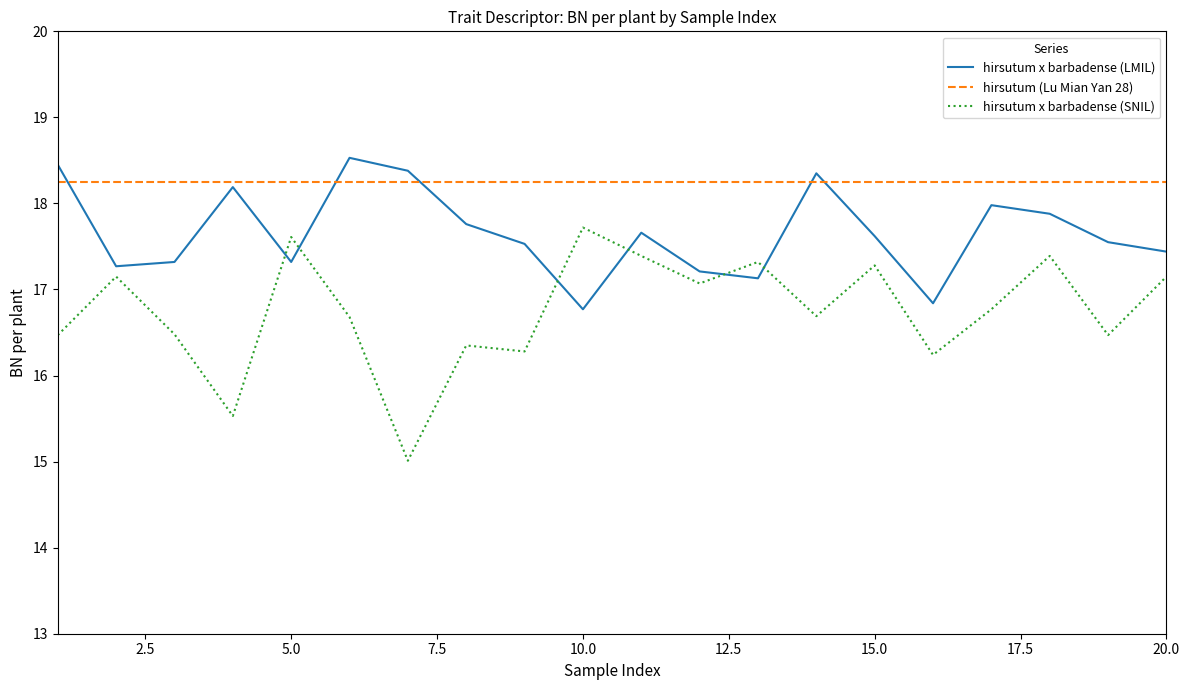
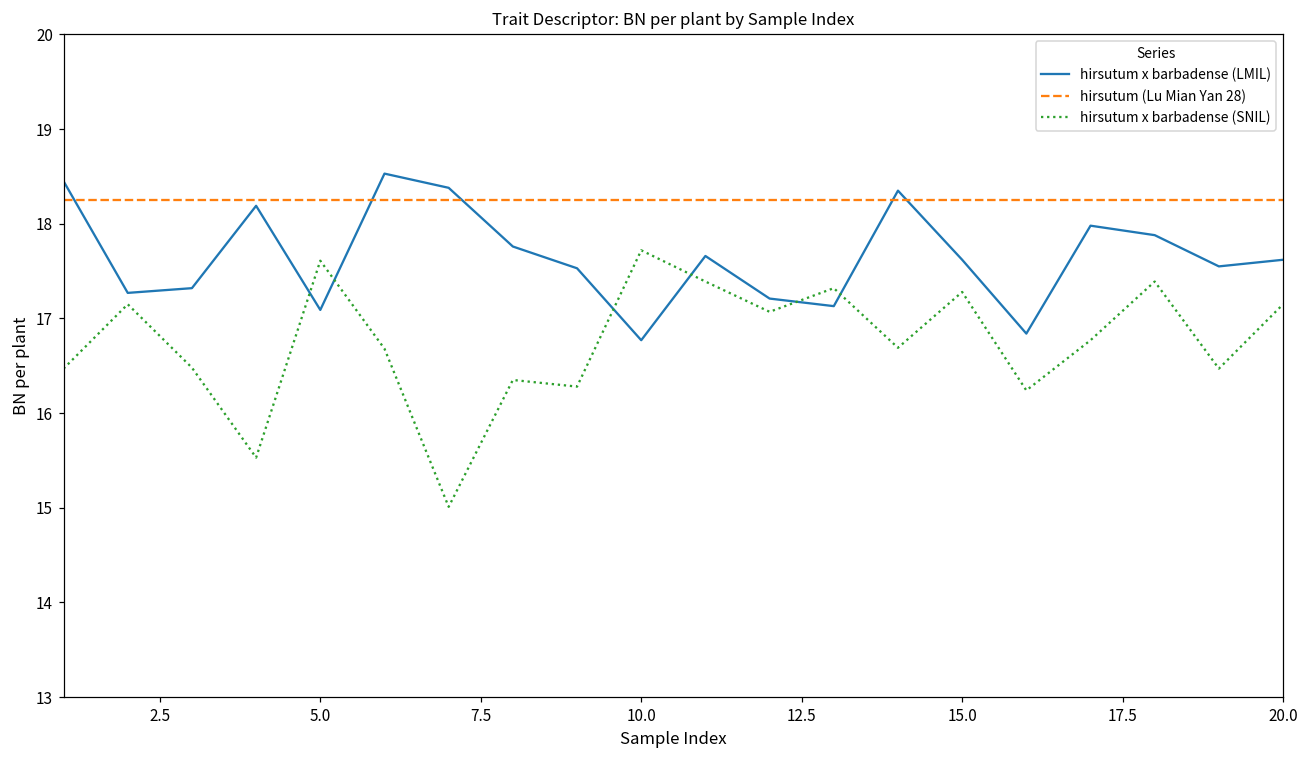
hirsutum x barbadense (LMIL), 5.0: 17.3 -> 17.1
hirsutum x barbadense (LMIL), 20.0: 17.4 -> 17.6
